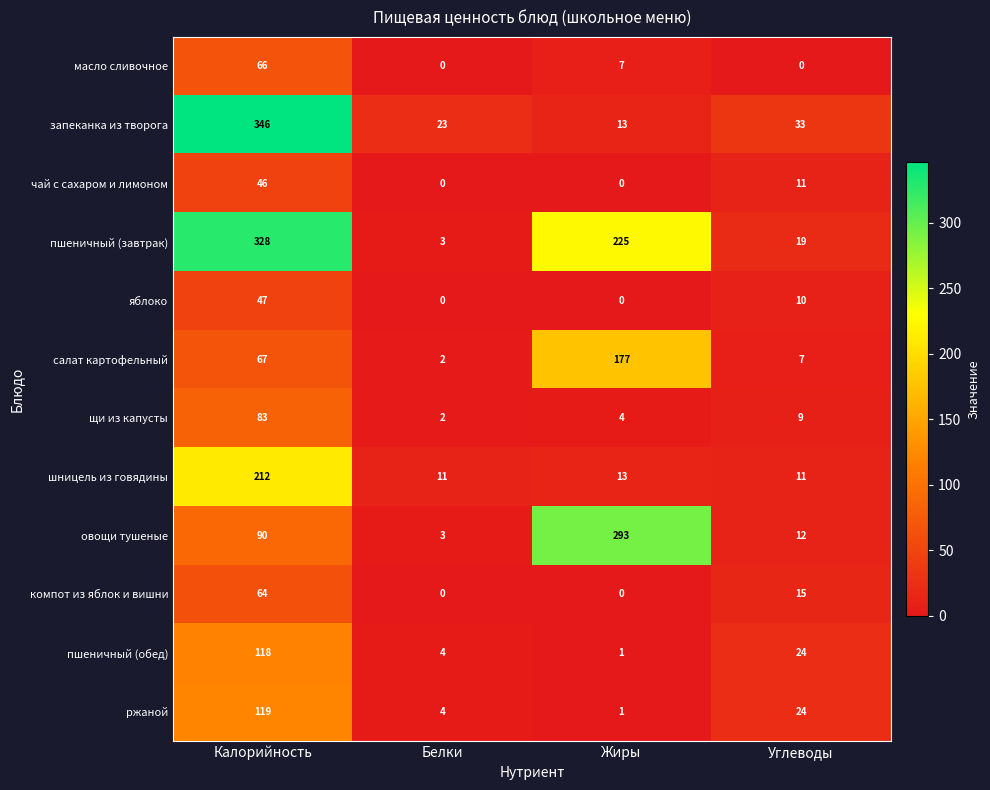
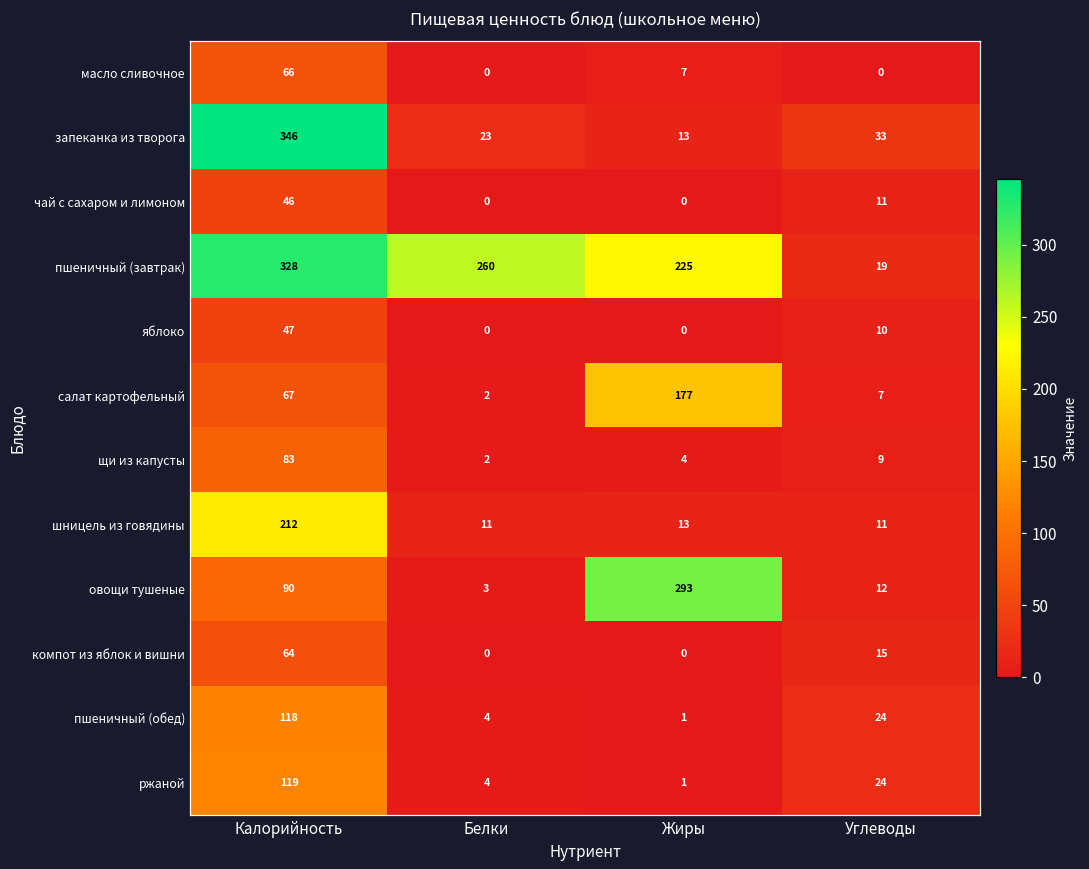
пшеничный (завтрак), Белки: 3 -> 260
